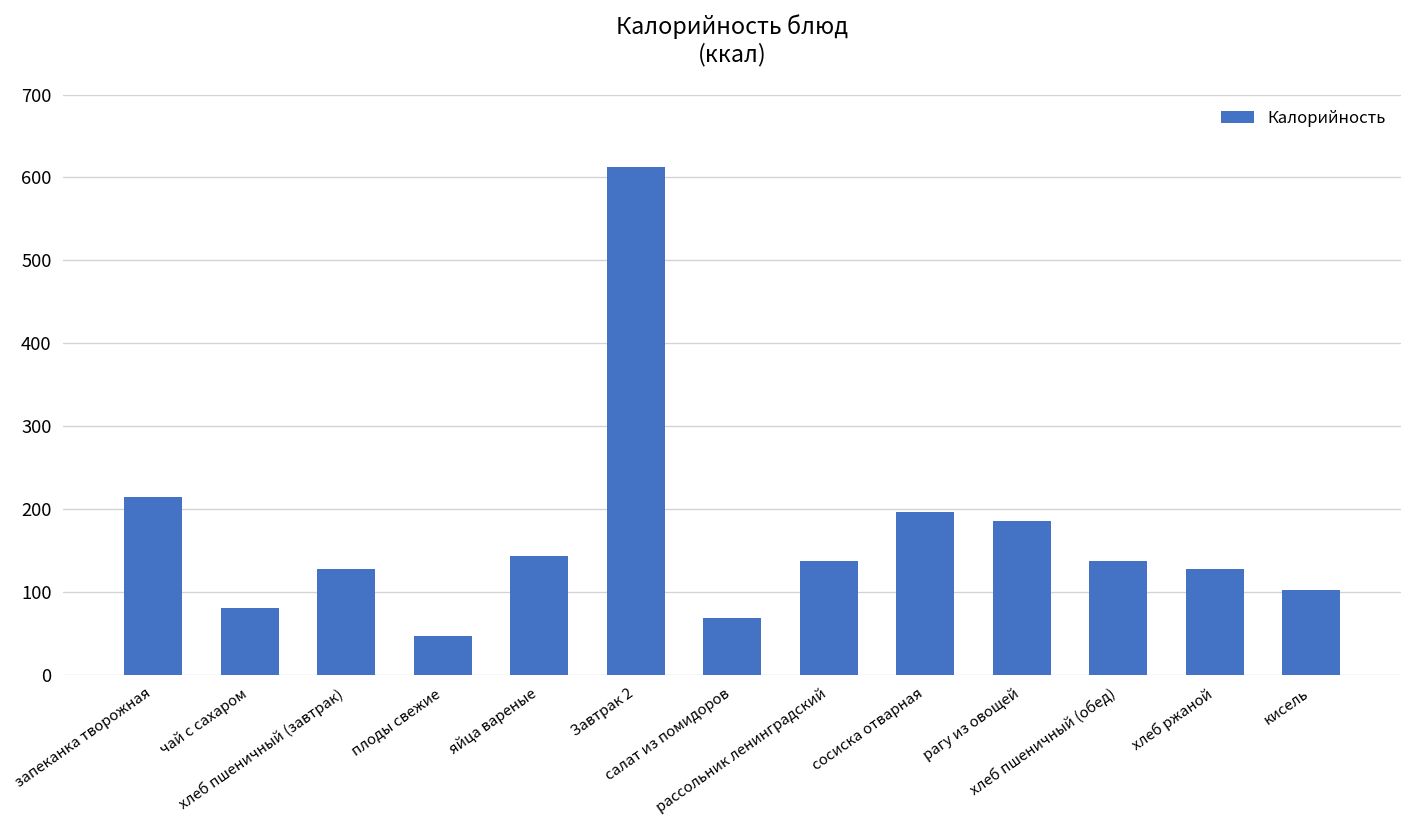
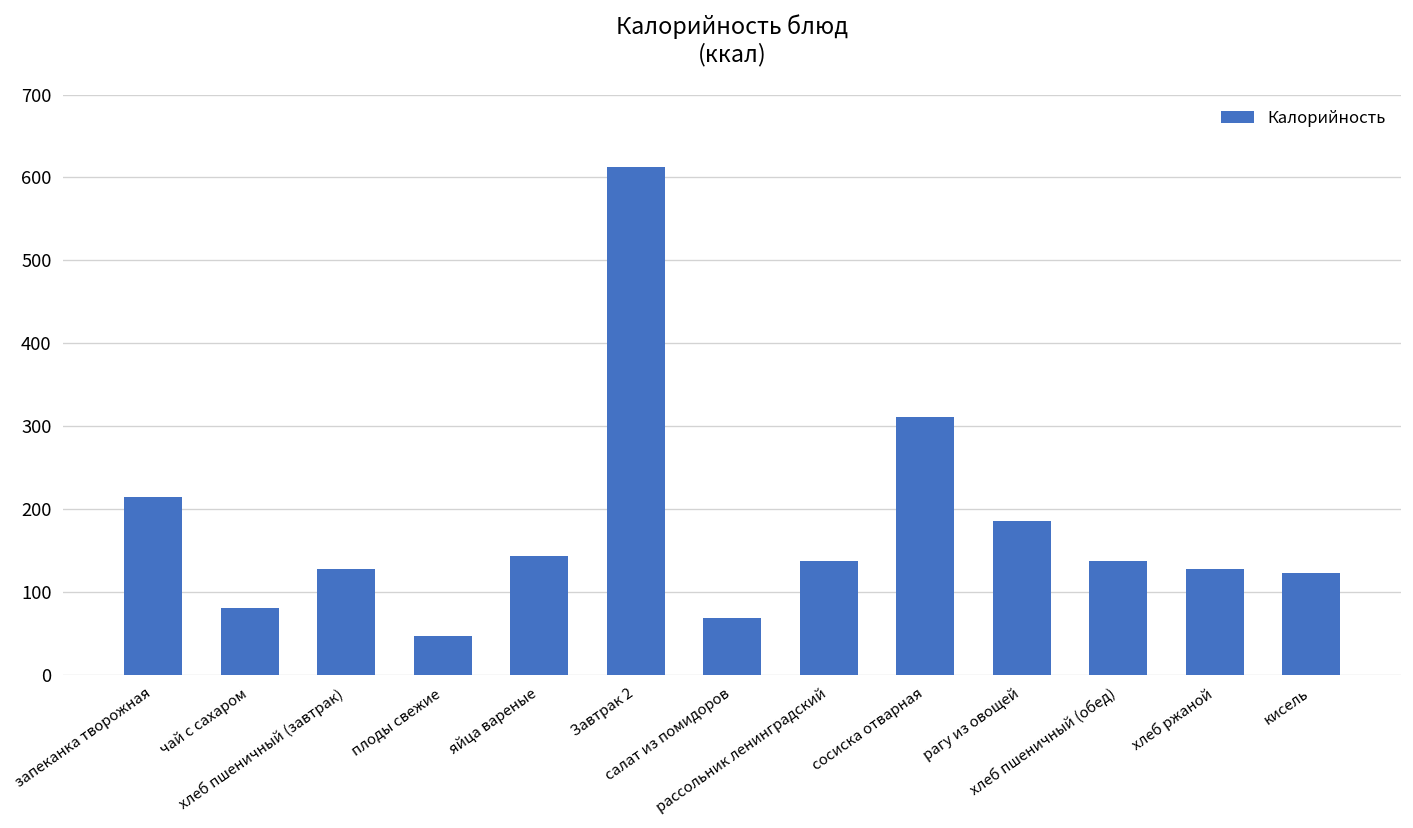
сосиска отварная: 200 -> 310
кисель: 100 -> 120
